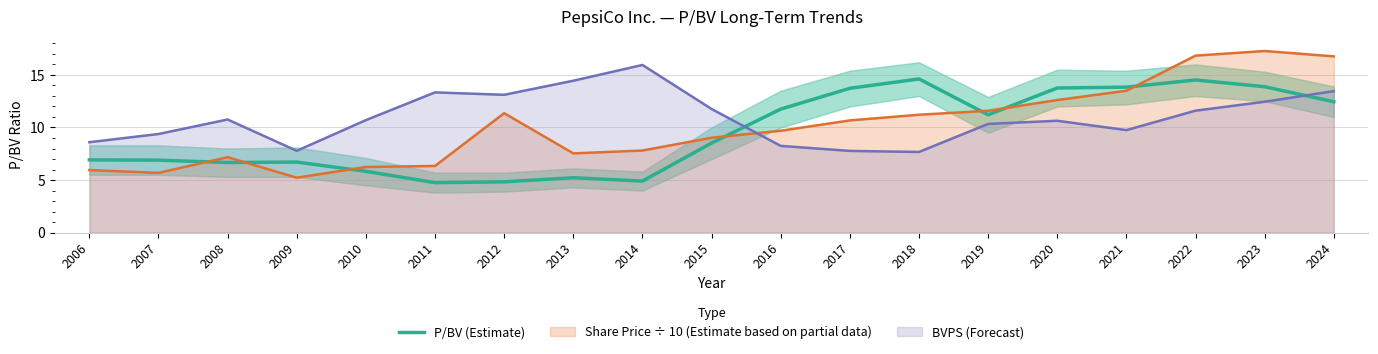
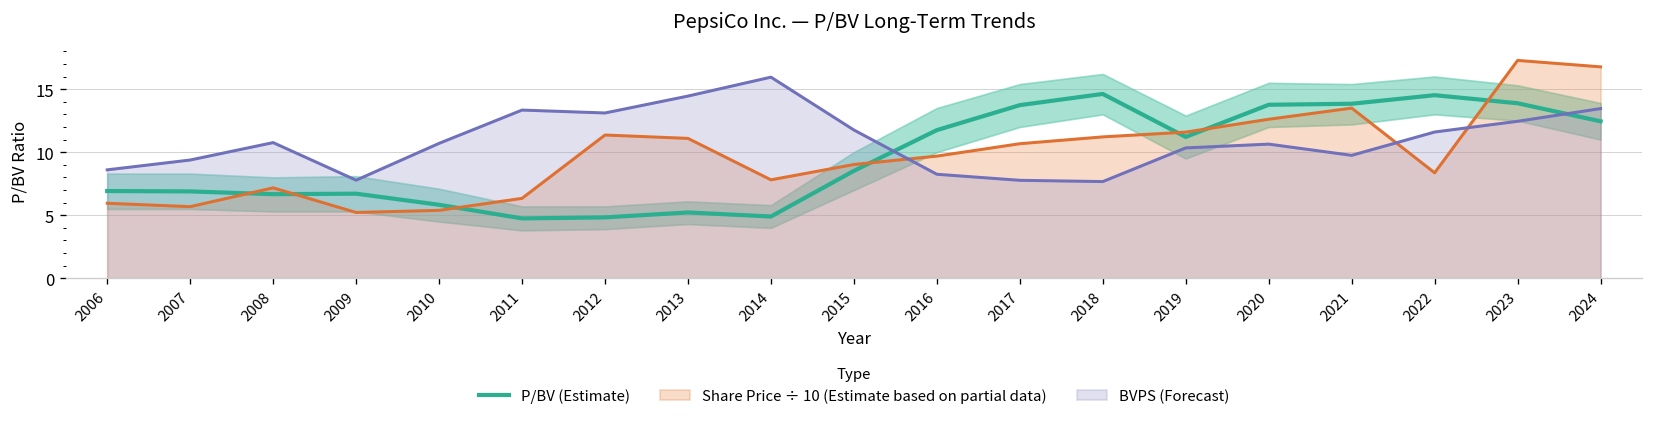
Share Price ÷ 10 (Estimate based on partial data), 2010: 6.2 -> 5.4
Share Price ÷ 10 (Estimate based on partial data), 2013: 7.5 -> 11.1
Share Price ÷ 10 (Estimate based on partial data), 2022: 16.8 -> 8.4
